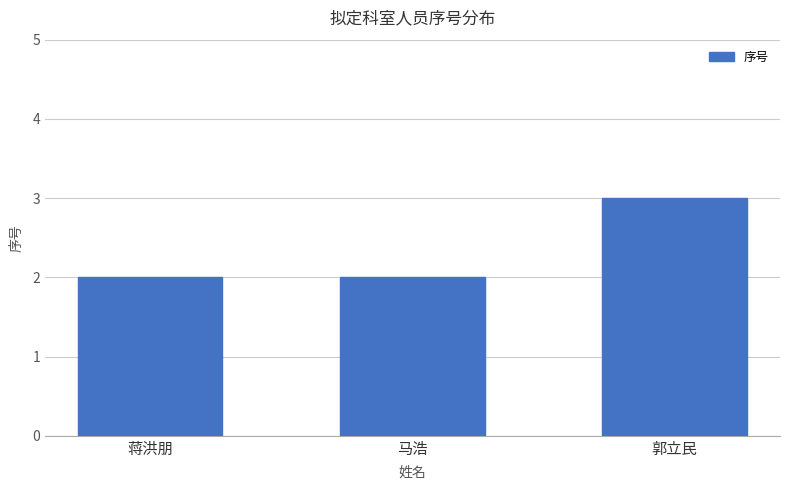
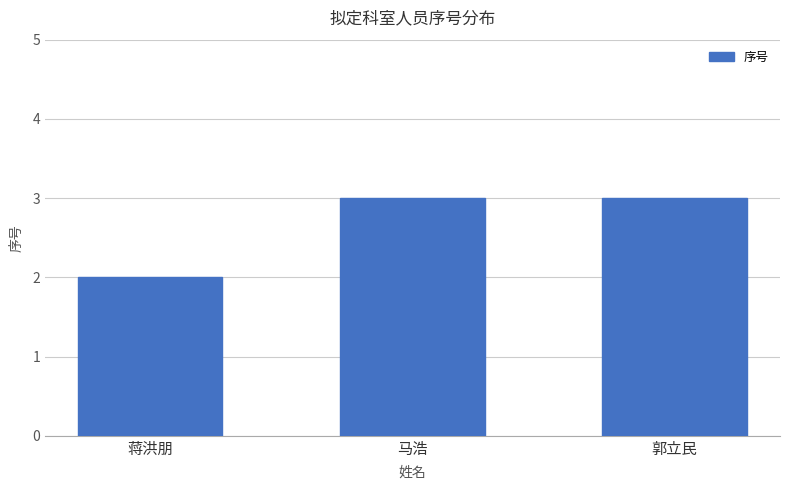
马浩: 2 -> 3
